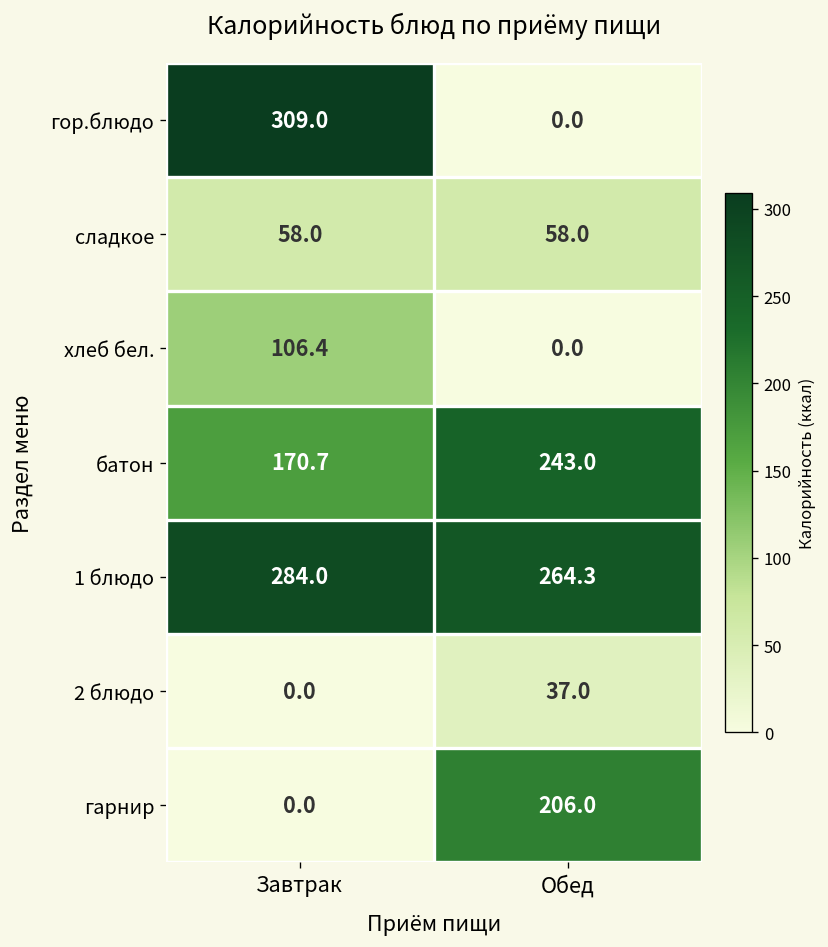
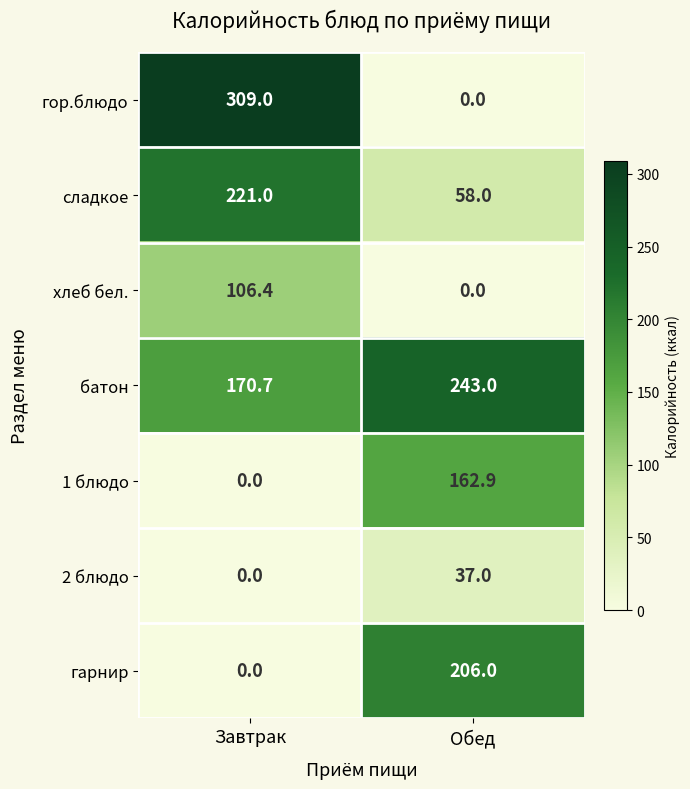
сладкое, Завтрак: 58.0 -> 221.0
1 блюдо, Завтрак: 284.0 -> 0.0
1 блюдо, Обед: 264.3 -> 162.9
